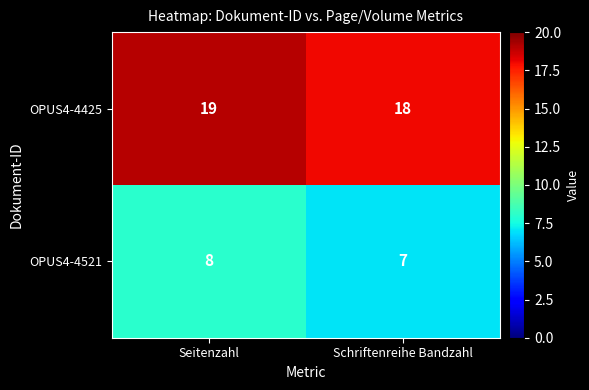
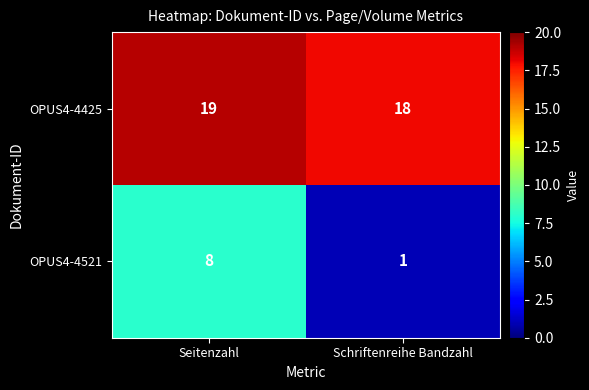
OPUS4-4521, Schriftenreihe Bandzahl: 7 -> 1
